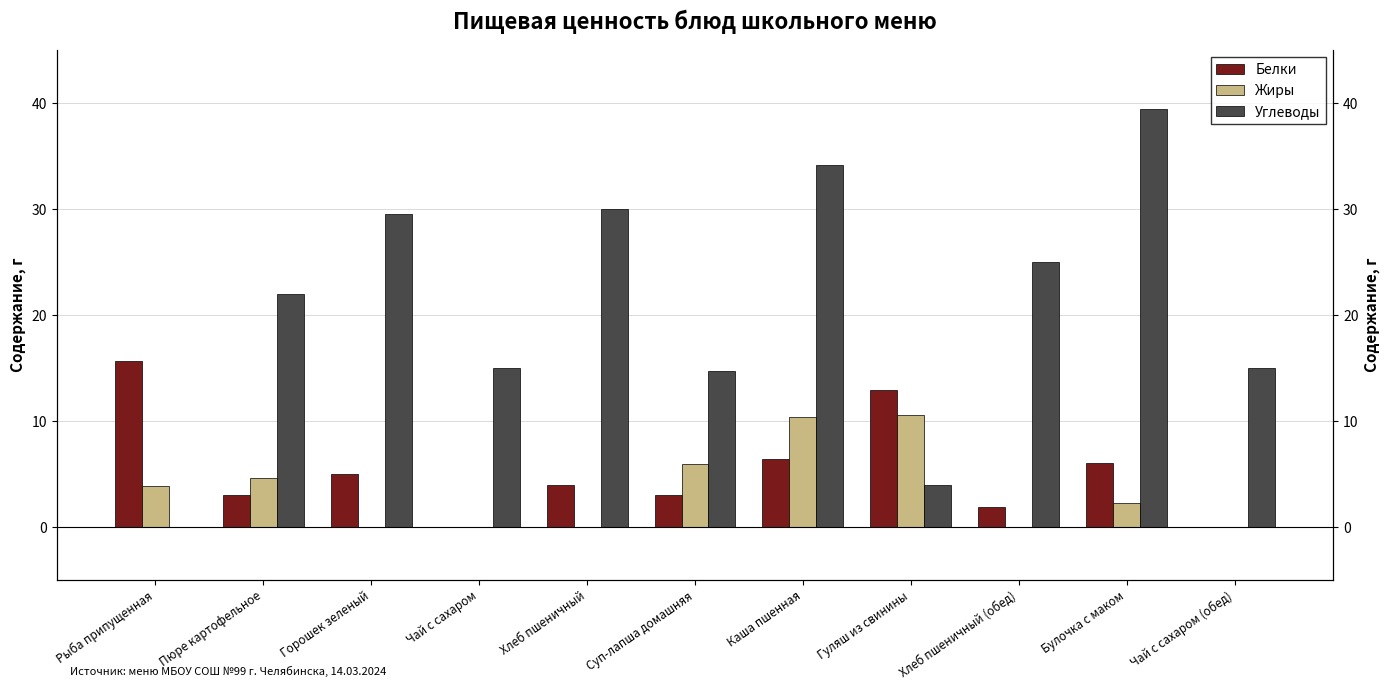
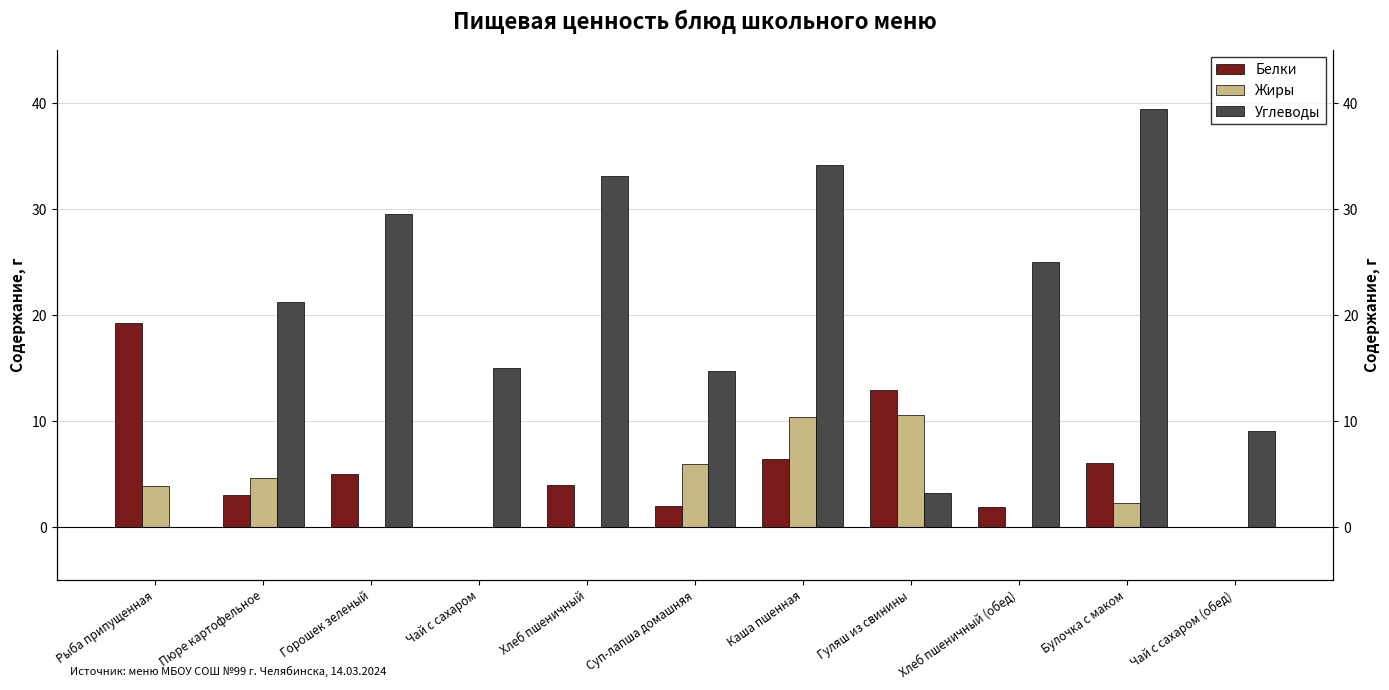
Белки, Рыба припущенная: 15.7 -> 19.2
Углеводы, Пюре картофельное: 22.0 -> 21.2
Углеводы, Хлеб пшеничный: 30.0 -> 33.1
Белки, Суп-лапша домашняя: 3 -> 2
Углеводы, Гуляш из свинины: 4.0 -> 3.2
Углеводы, Чай с сахаром (обед): 15.0 -> 9.1
